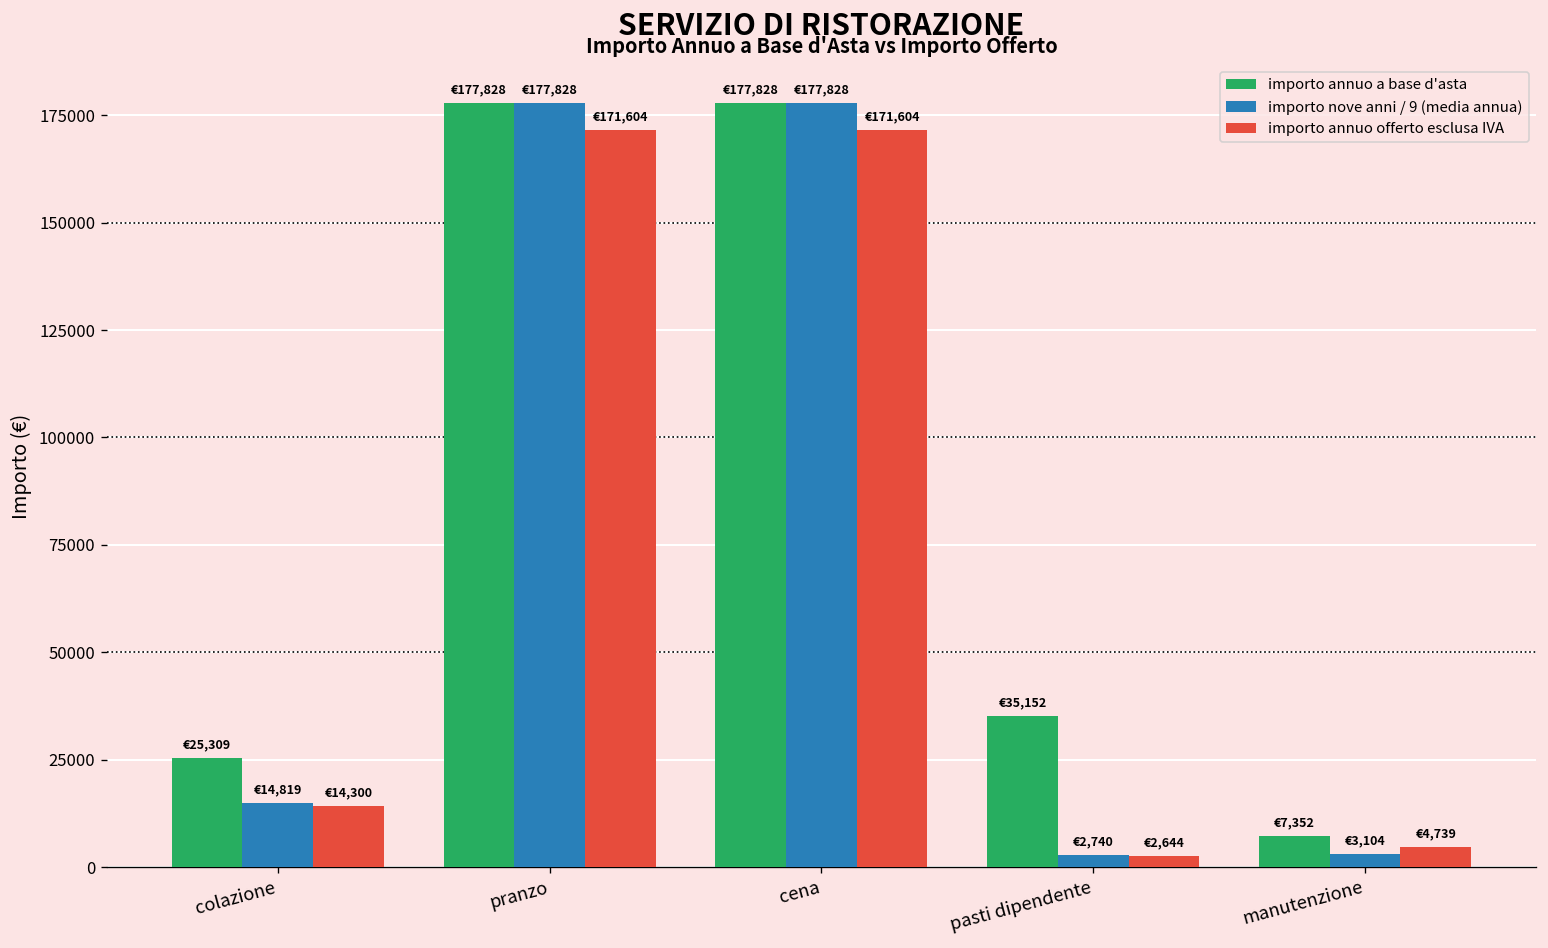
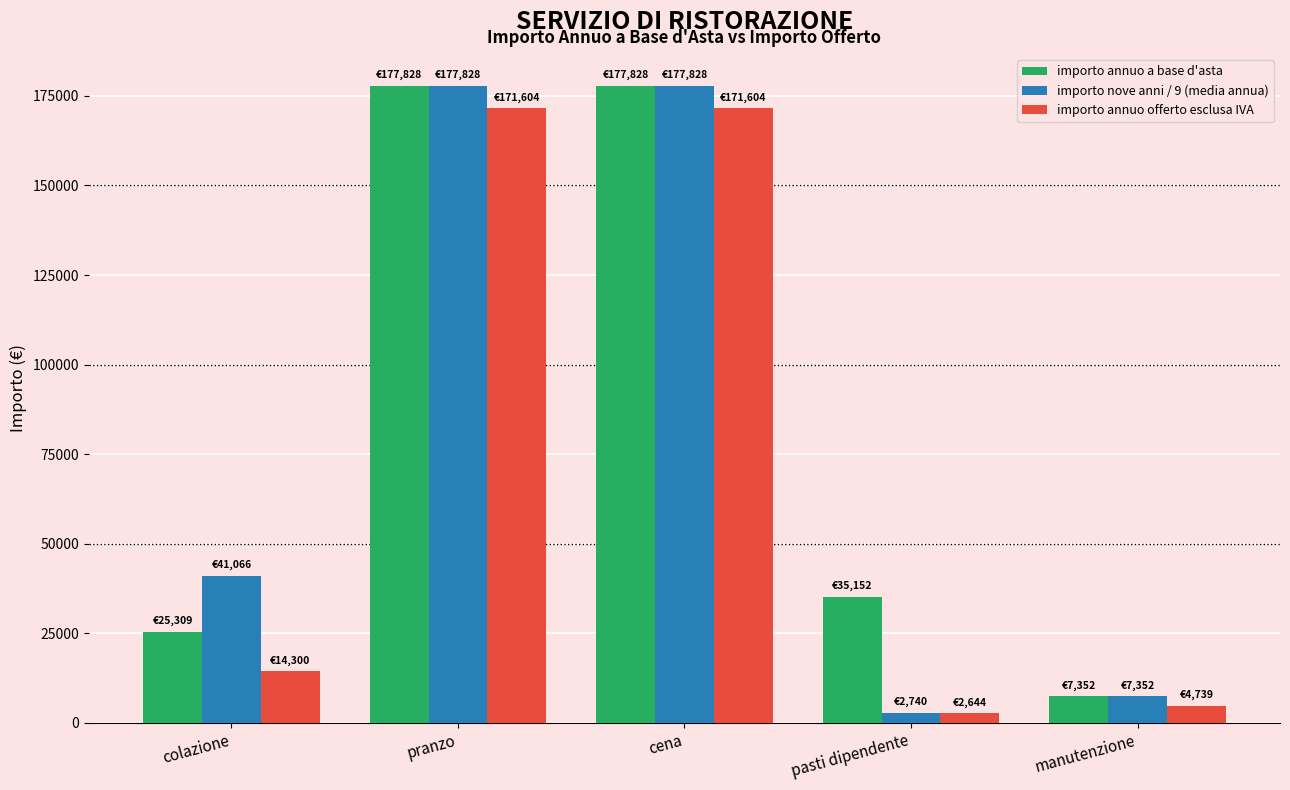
importo nove anni / 9 (media annua), colazione: €14,819 -> €41,066
importo nove anni / 9 (media annua), manutenzione: €3,104 -> €7,352
